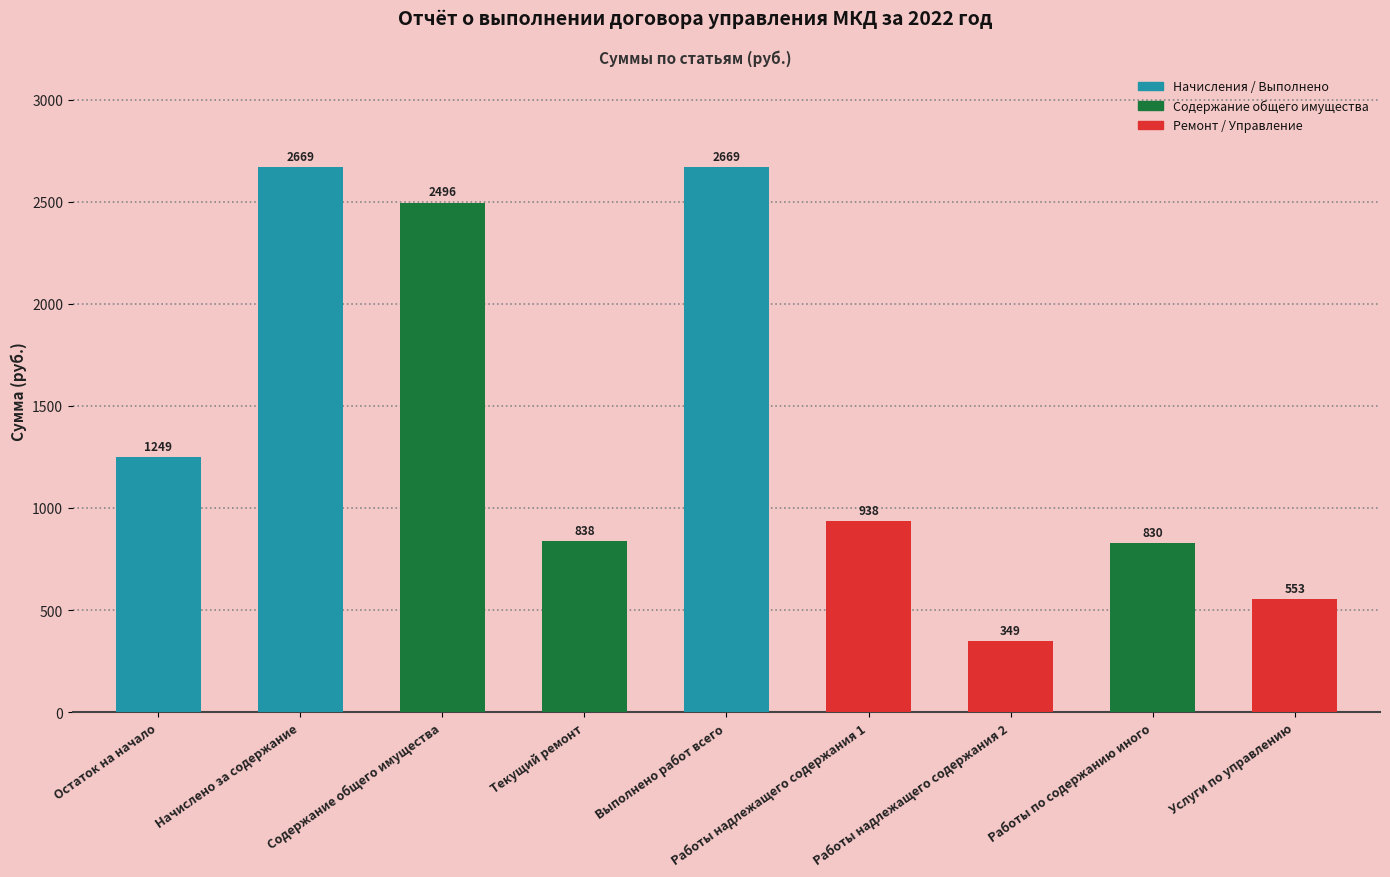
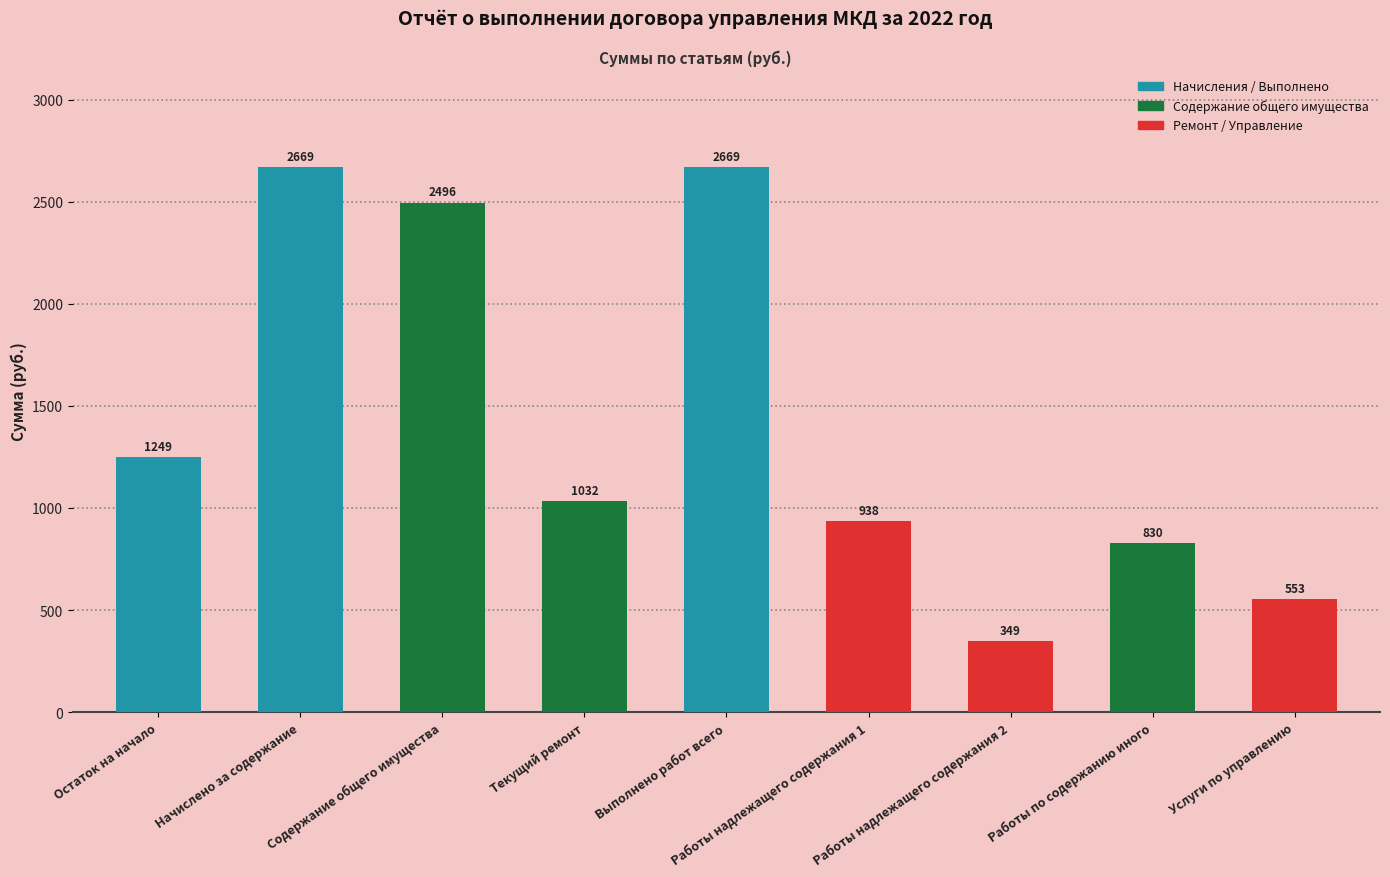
Текущий ремонт: 838 -> 1032
